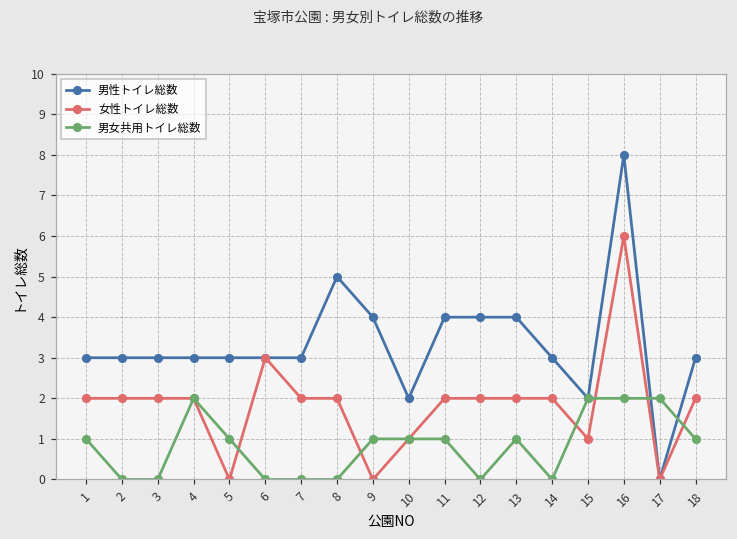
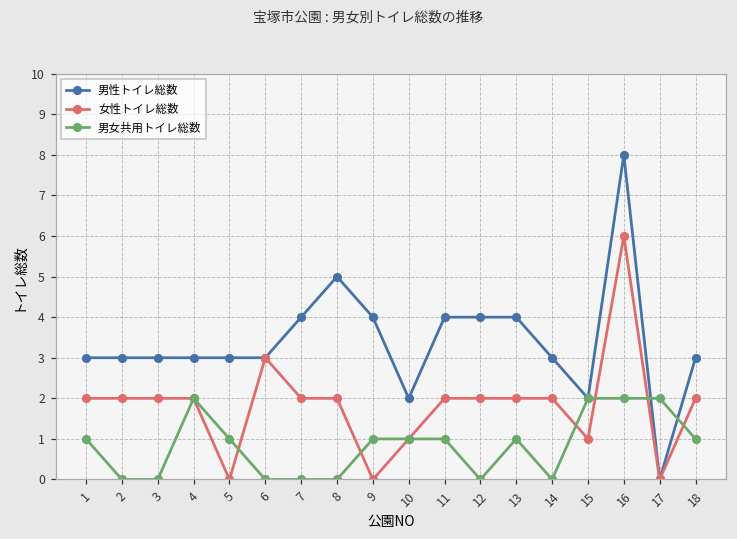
男性トイレ総数, 7: 3 -> 4
